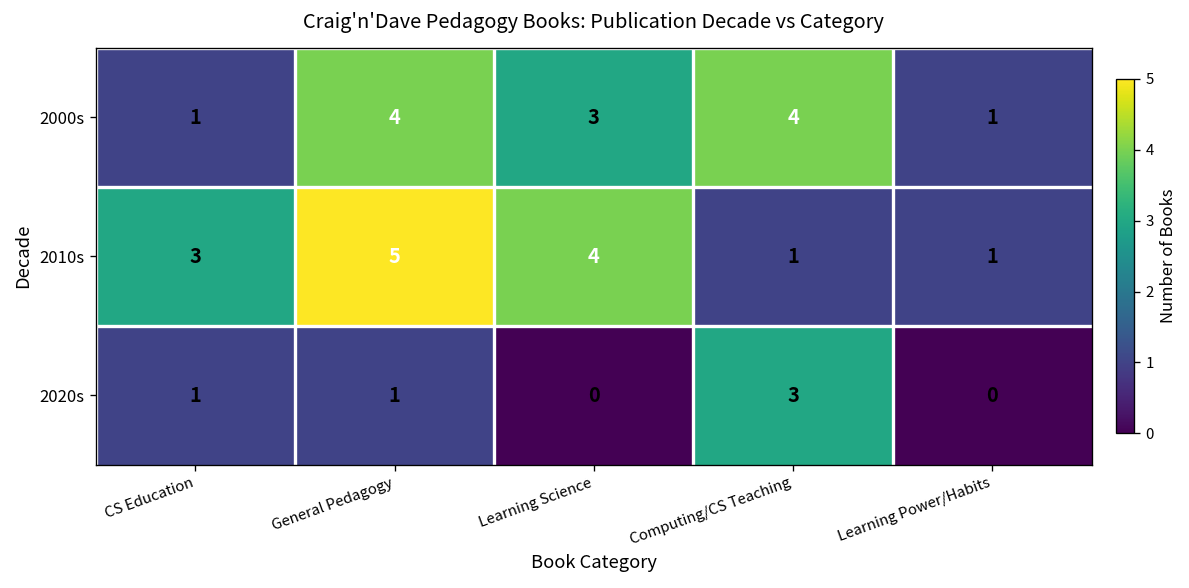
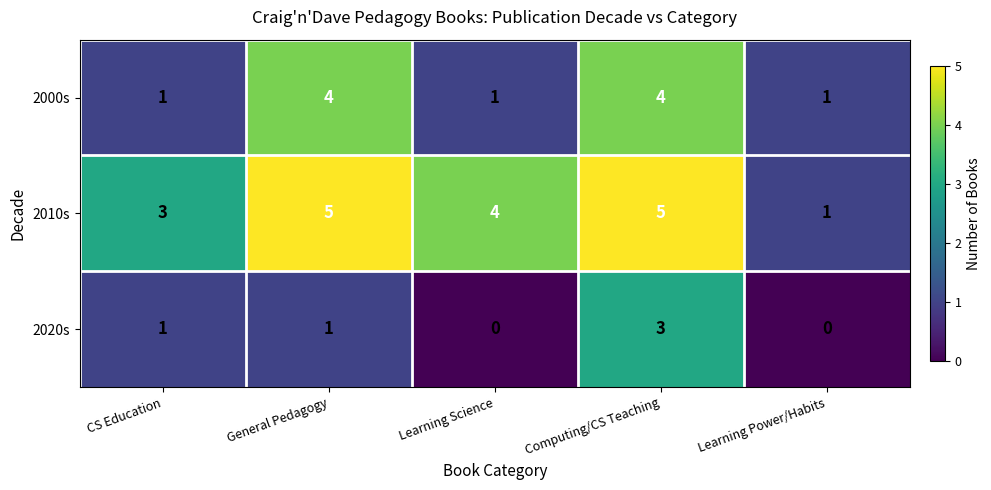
2000s, Learning Science: 3 -> 1
2010s, Computing/CS Teaching: 1 -> 5
